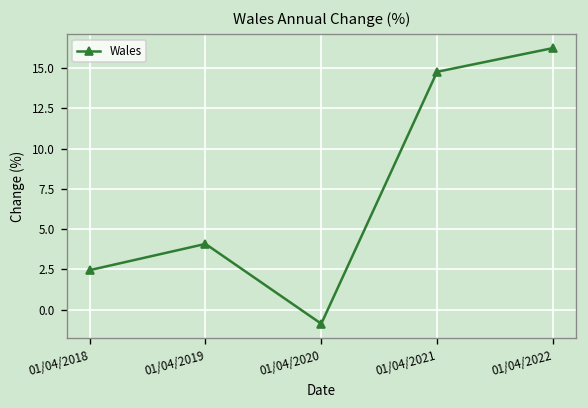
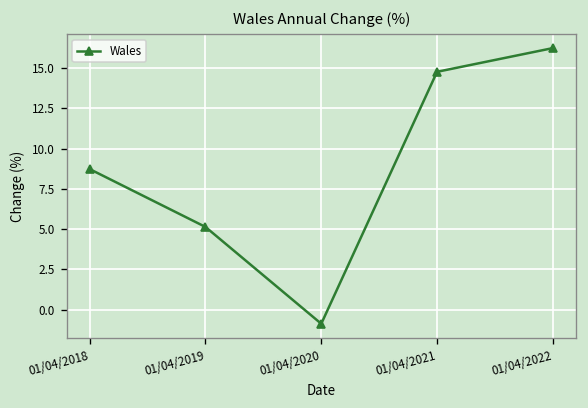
01/04/2018: 2.5 -> 8.7
01/04/2019: 4.1 -> 5.1
